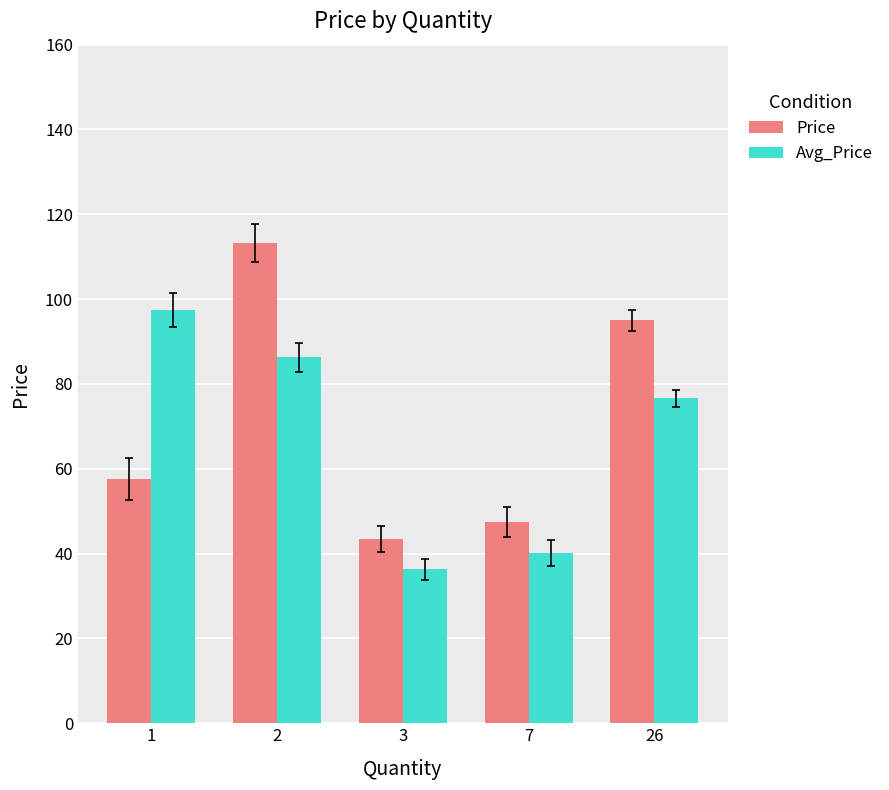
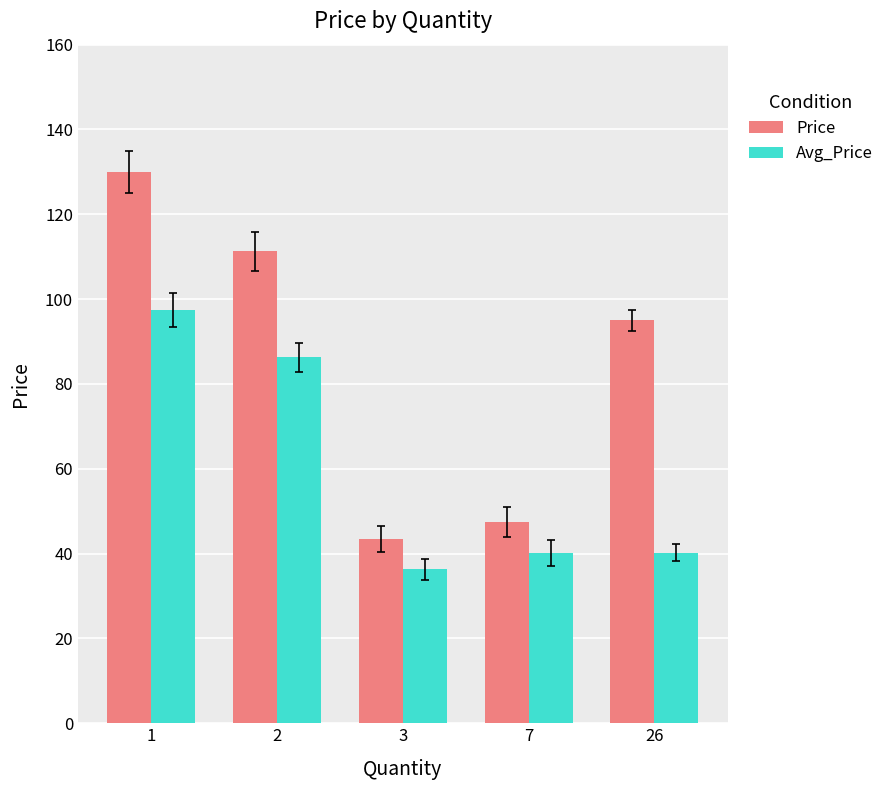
Price, 1: 58 -> 130
Price, 2: 113 -> 111
Avg_Price, 26: 77 -> 40
